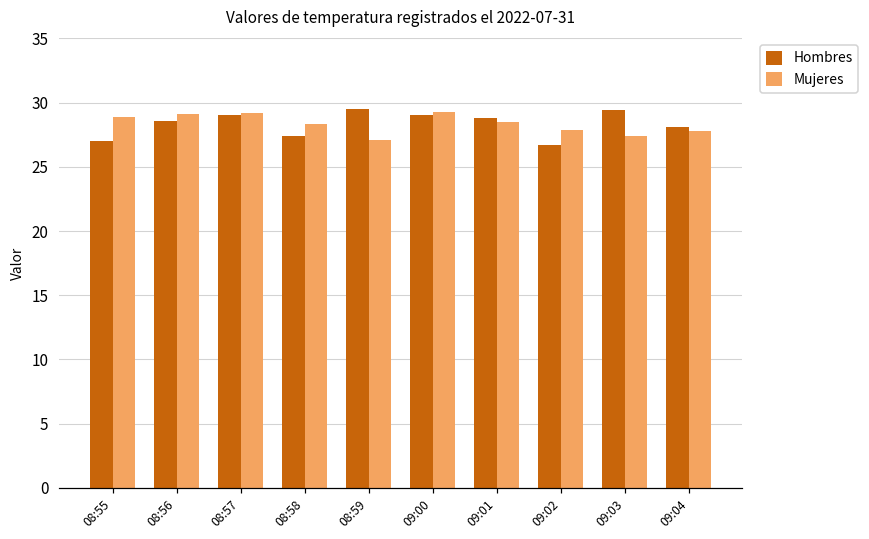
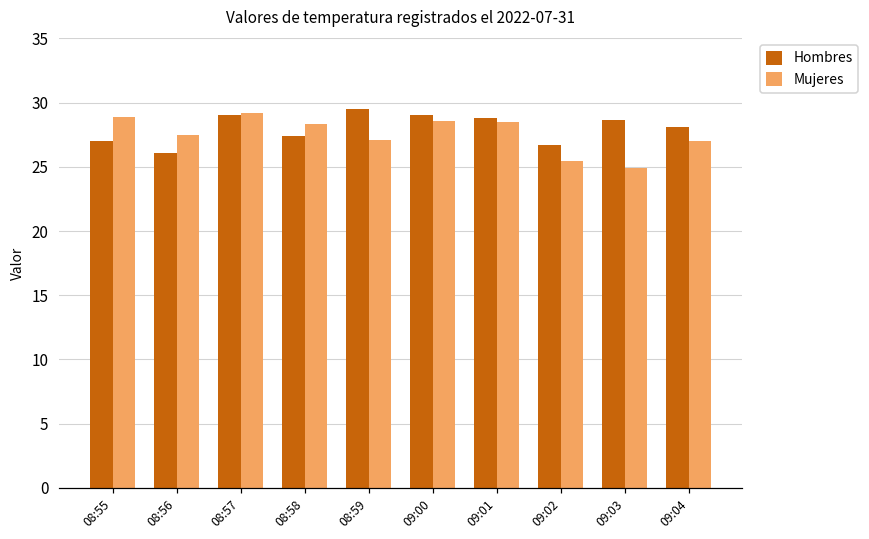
Hombres, 08:56: 28.5 -> 26.1
Mujeres, 08:56: 29.2 -> 27.5
Mujeres, 09:00: 29.3 -> 28.6
Mujeres, 09:02: 27.9 -> 25.4
Hombres, 09:03: 29.4 -> 28.6
Mujeres, 09:03: 27.4 -> 24.9
Mujeres, 09:04: 27.8 -> 27.0
